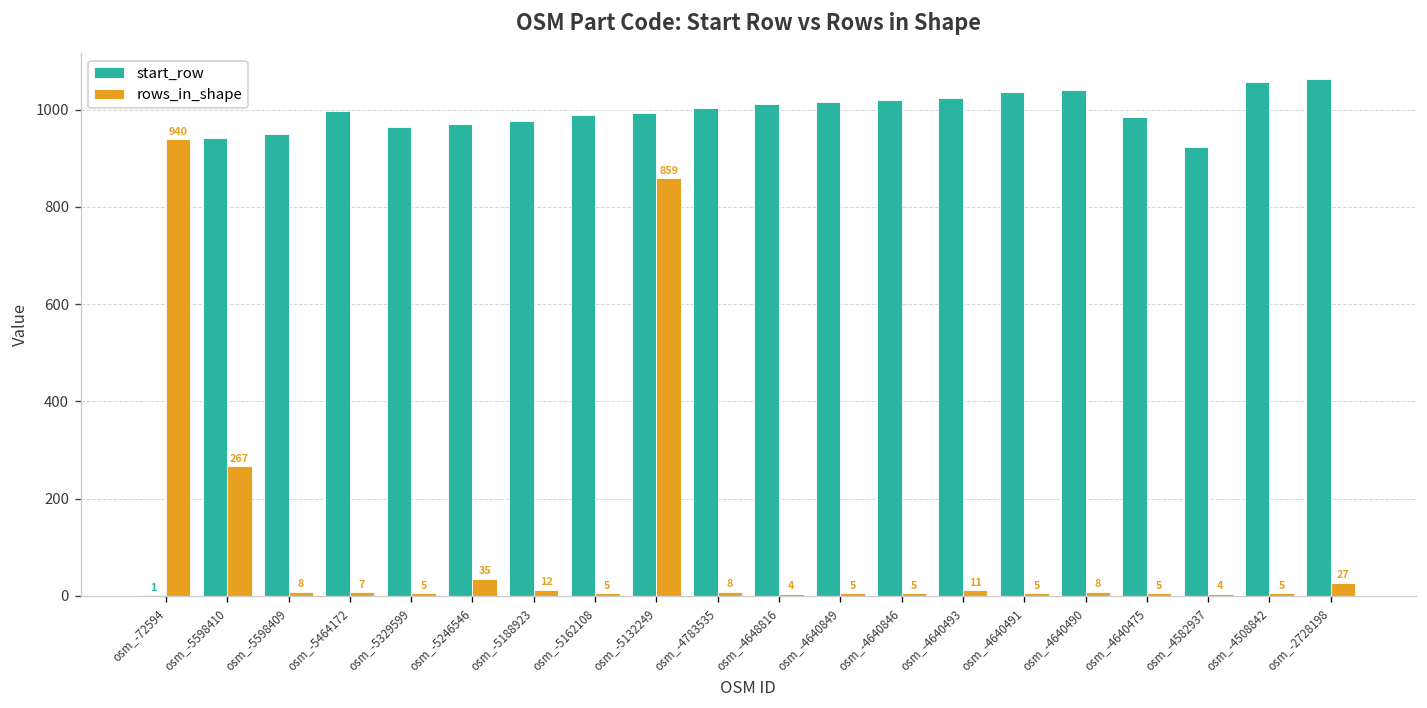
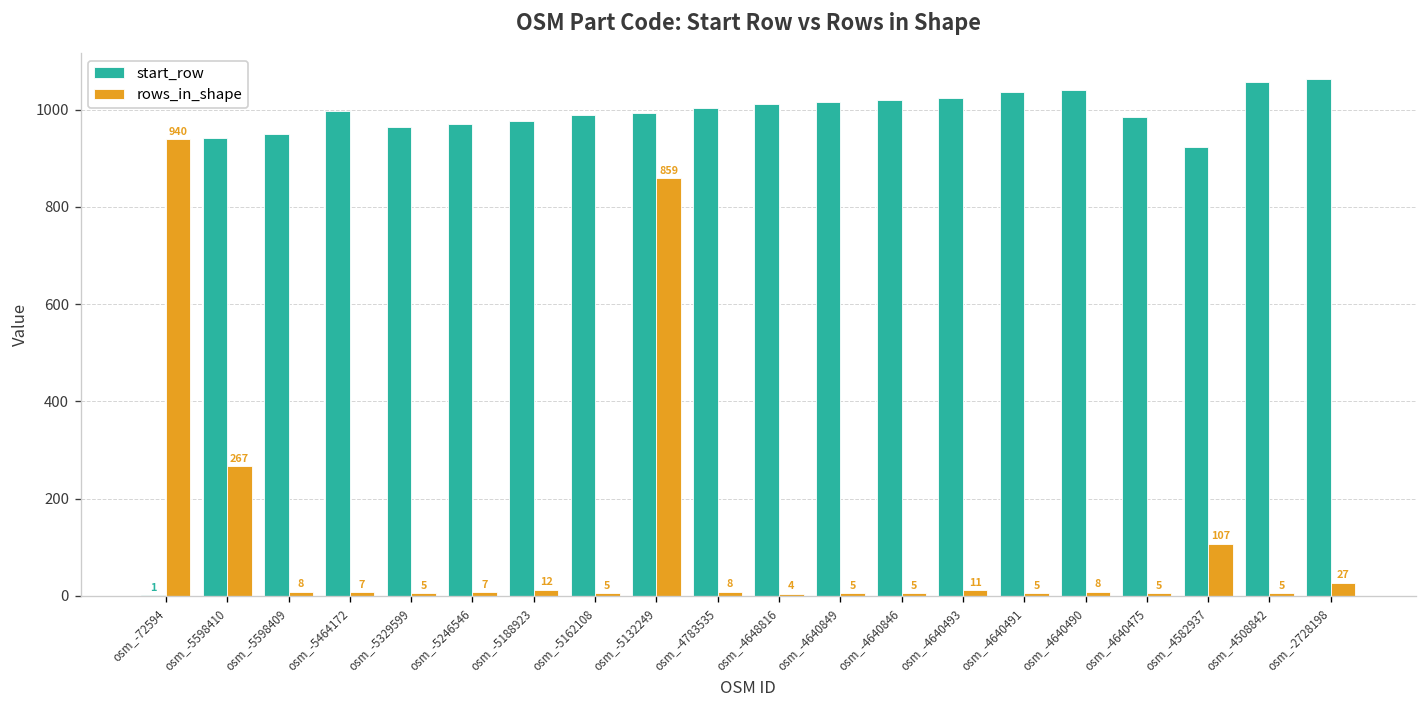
rows_in_shape, osm_-5246546: 35 -> 7
rows_in_shape, osm_-4582937: 4 -> 107
